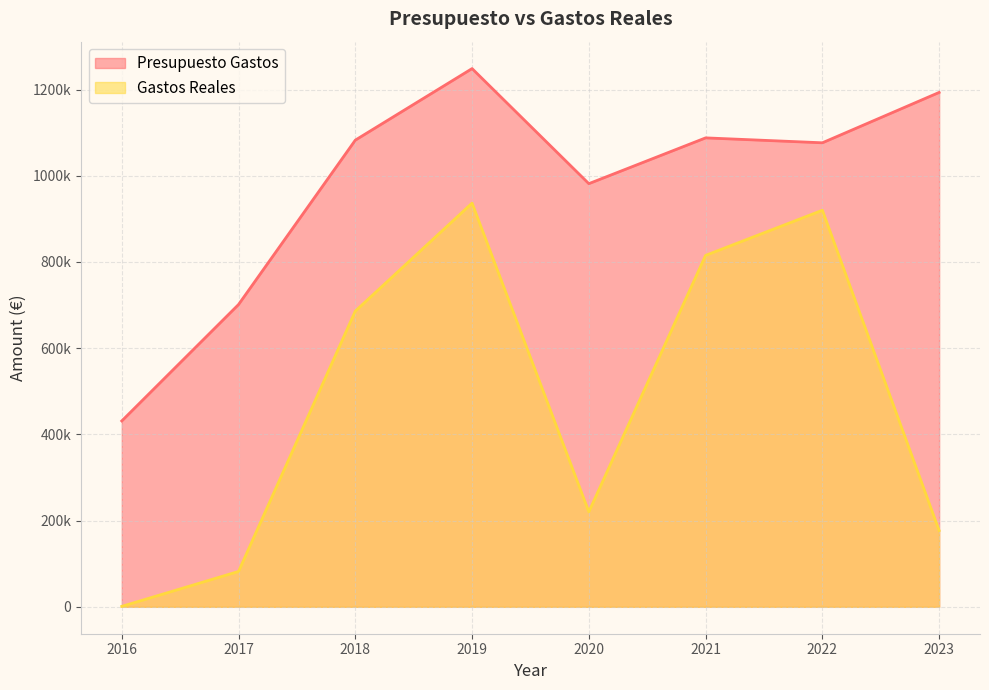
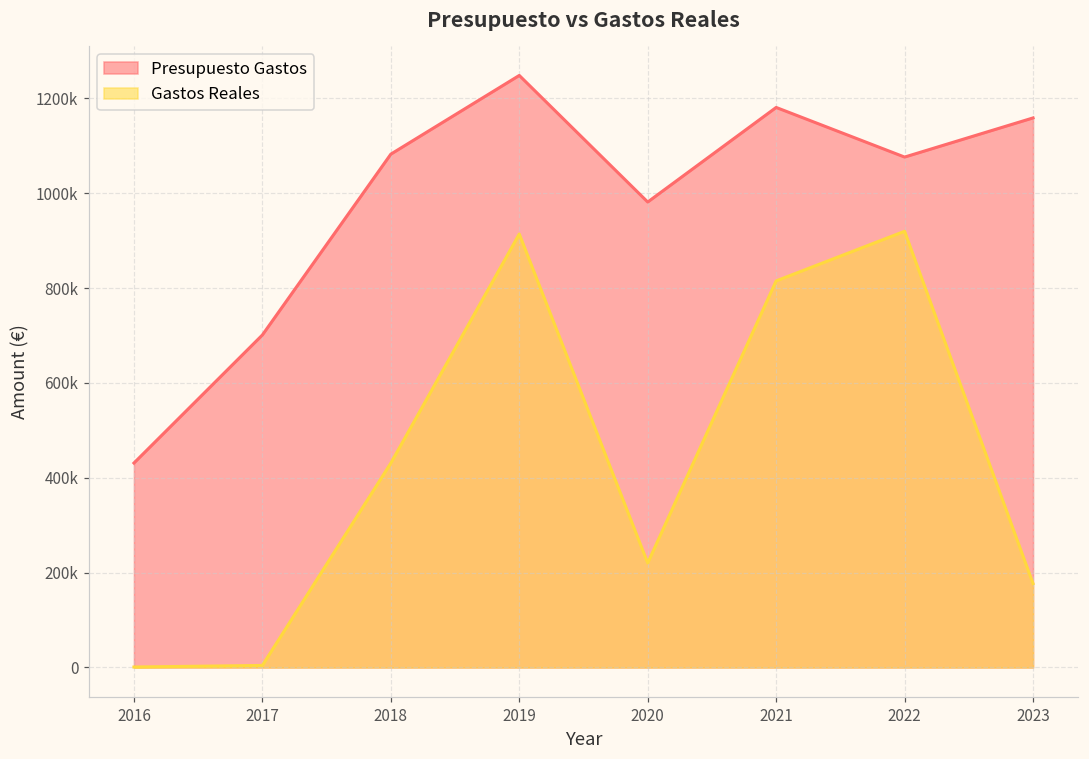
Gastos Reales, 2017: 80000 -> 0
Gastos Reales, 2018: 690000 -> 430000
Gastos Reales, 2019: 940000 -> 910000
Presupuesto Gastos, 2021: 1090000 -> 1180000
Presupuesto Gastos, 2023: 1190000 -> 1160000
